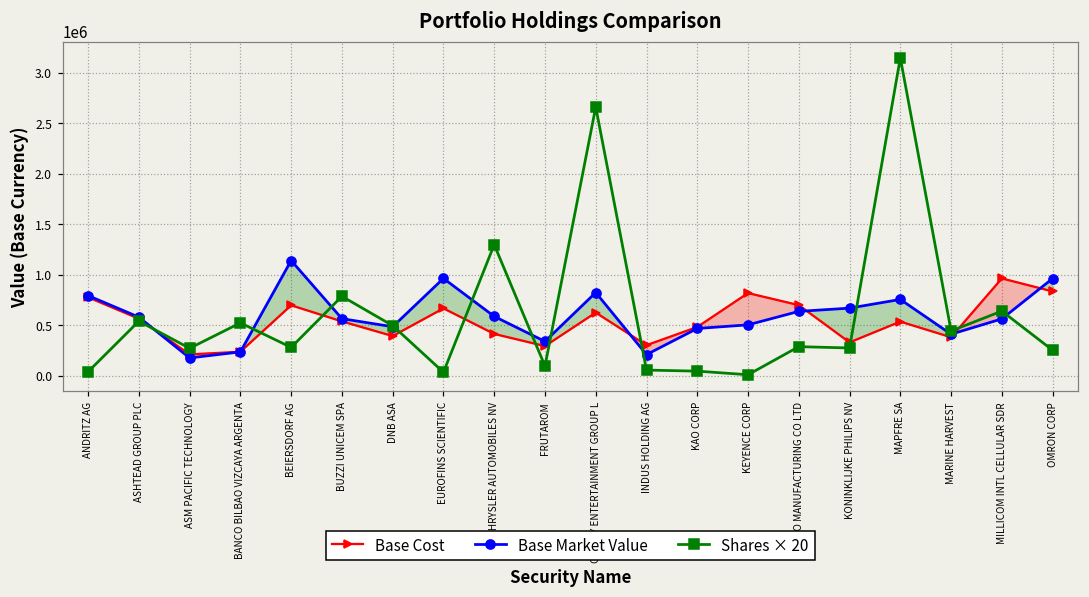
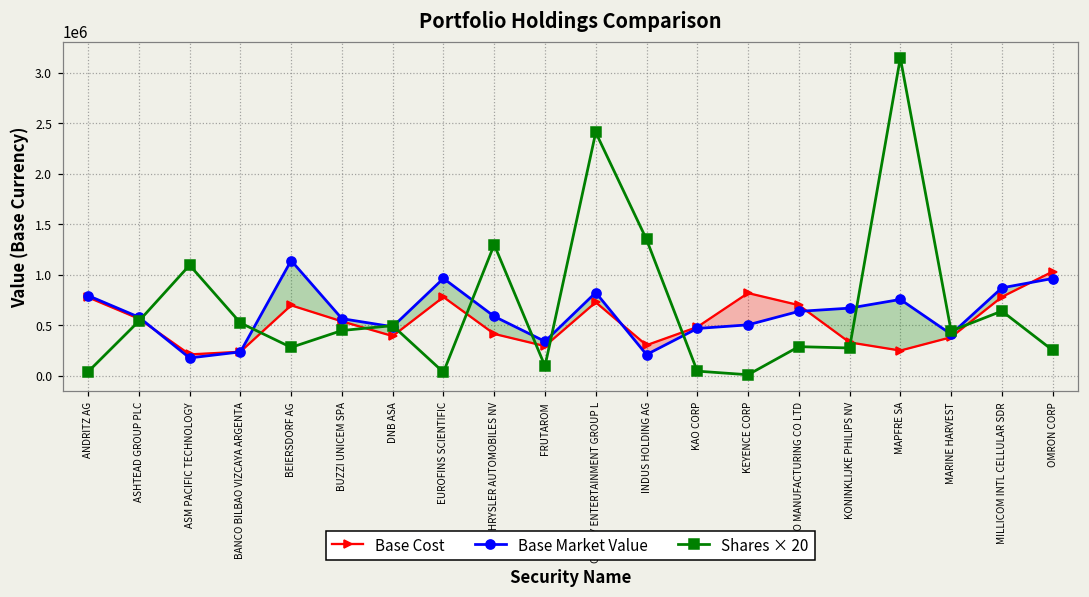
Shares × 20, ASM PACIFIC TECHNOLOGY: 300000 -> 1100000
Shares × 20, BUZZI UNICEM SPA: 800000 -> 400000
Base Cost, EUROFINS SCIENTIFIC: 700000 -> 800000
Base Cost, GALAXY ENTERTAINMENT GROUP L: 600000 -> 700000
Shares × 20, GALAXY ENTERTAINMENT GROUP L: 2700000 -> 2400000
Shares × 20, INDUS HOLDING AG: 100000 -> 1300000
Base Cost, MAPFRE SA: 500000 -> 200000
Base Cost, MILLICOM INTL CELLULAR SDR: 1000000 -> 800000
Base Market Value, MILLICOM INTL CELLULAR SDR: 600000 -> 900000
Base Cost, OMRON CORP: 800000 -> 1000000
